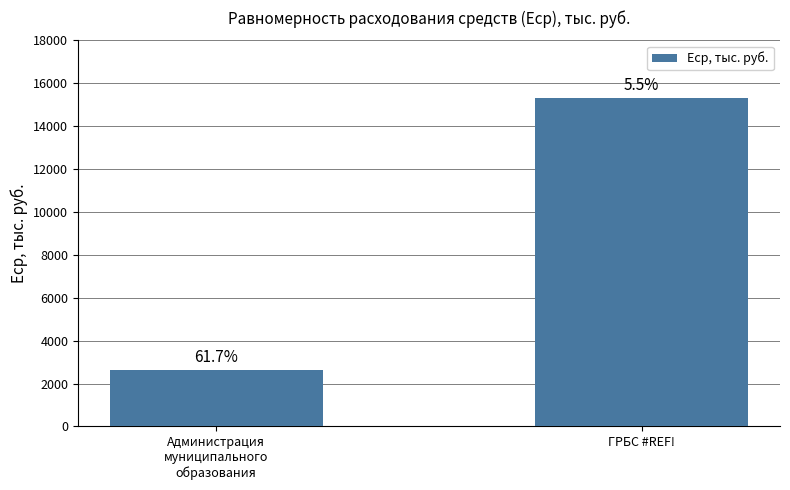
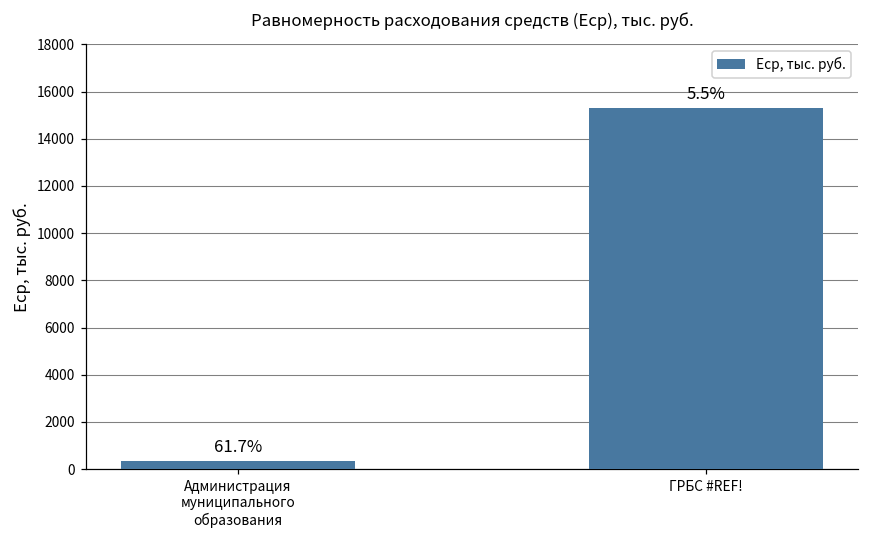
Администрация муниципального образования: 2600 -> 300
